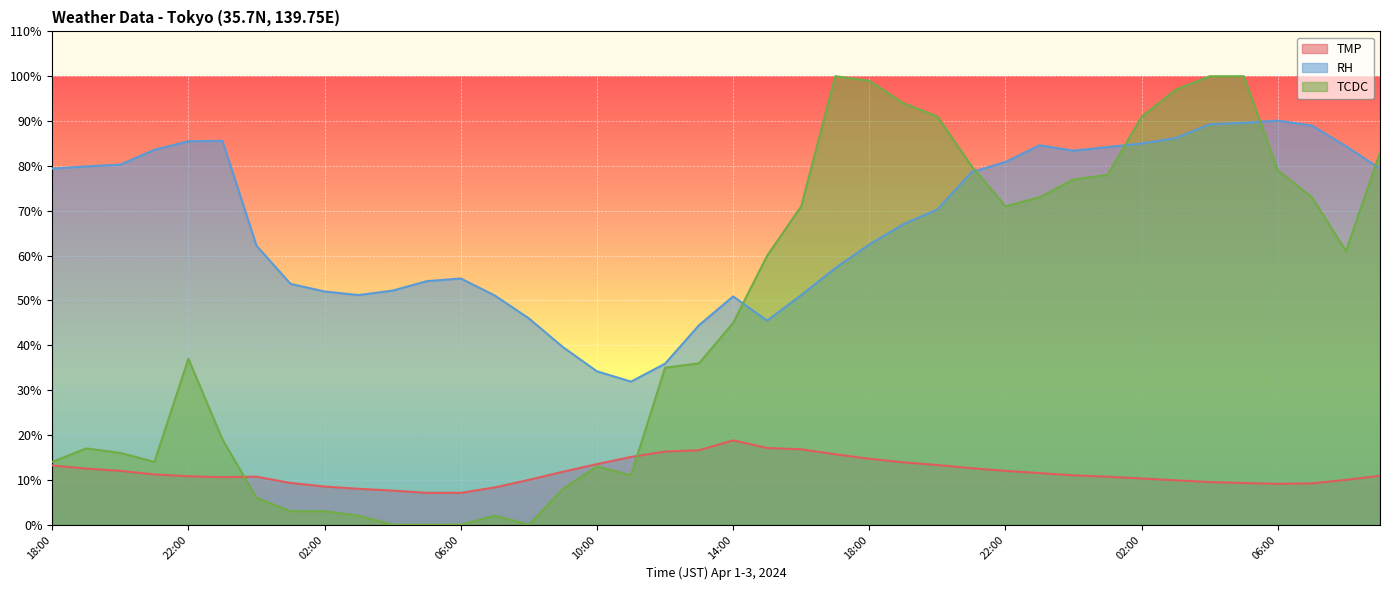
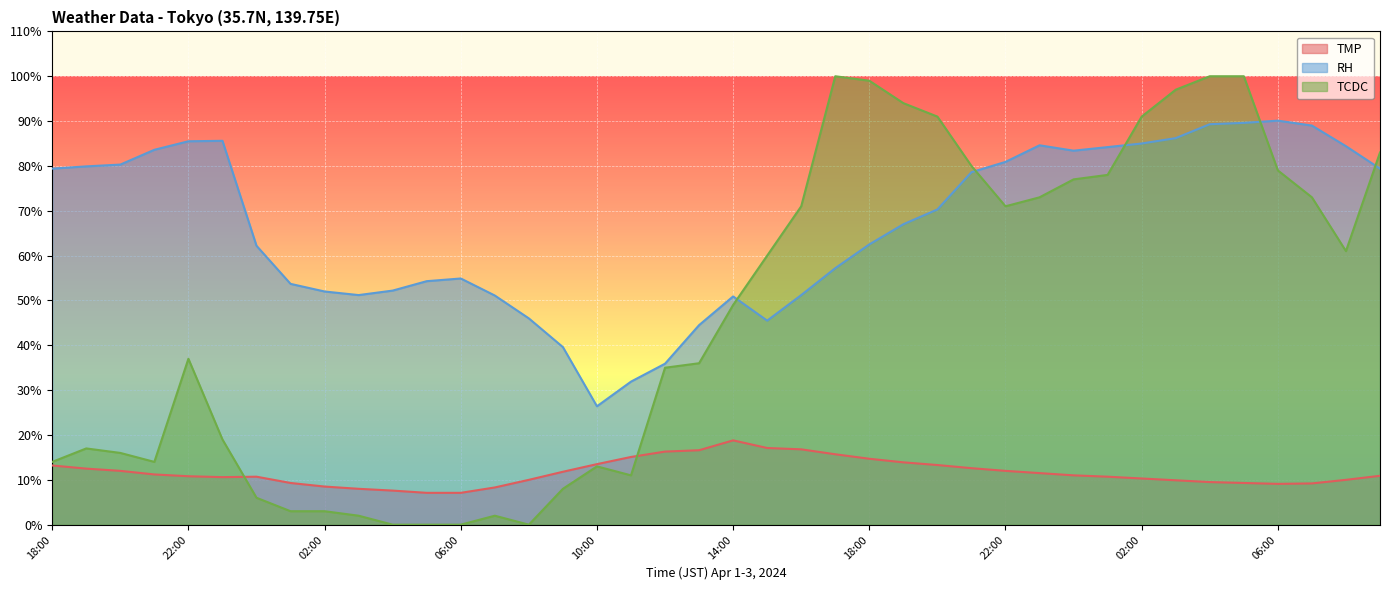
RH, 10:00: 34% -> 26%
TCDC, 14:00: 45% -> 49%
